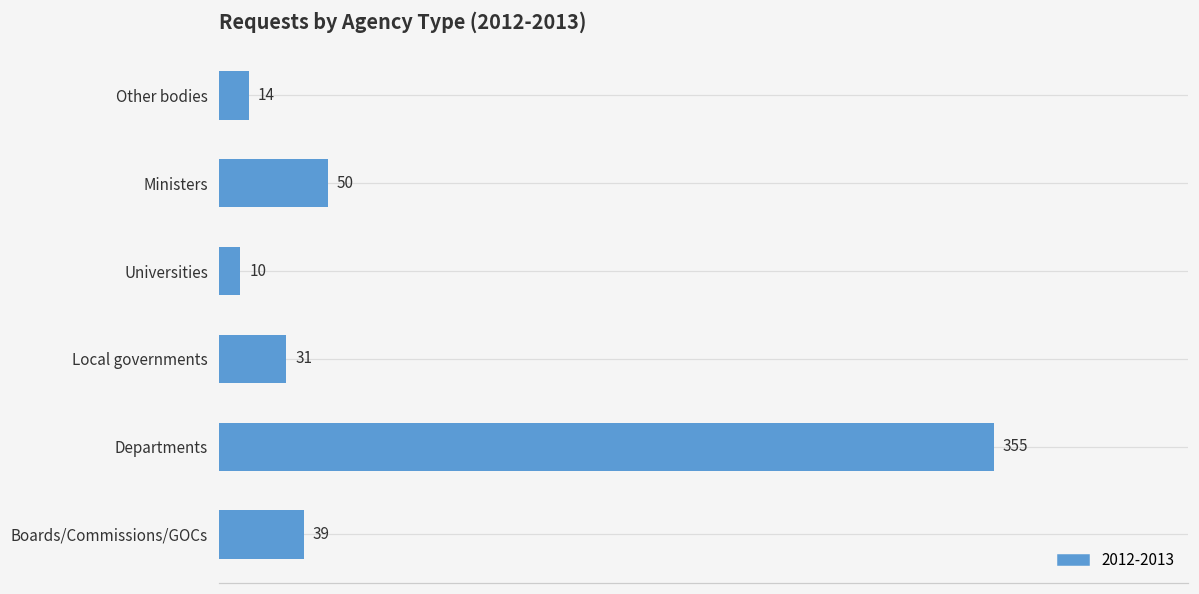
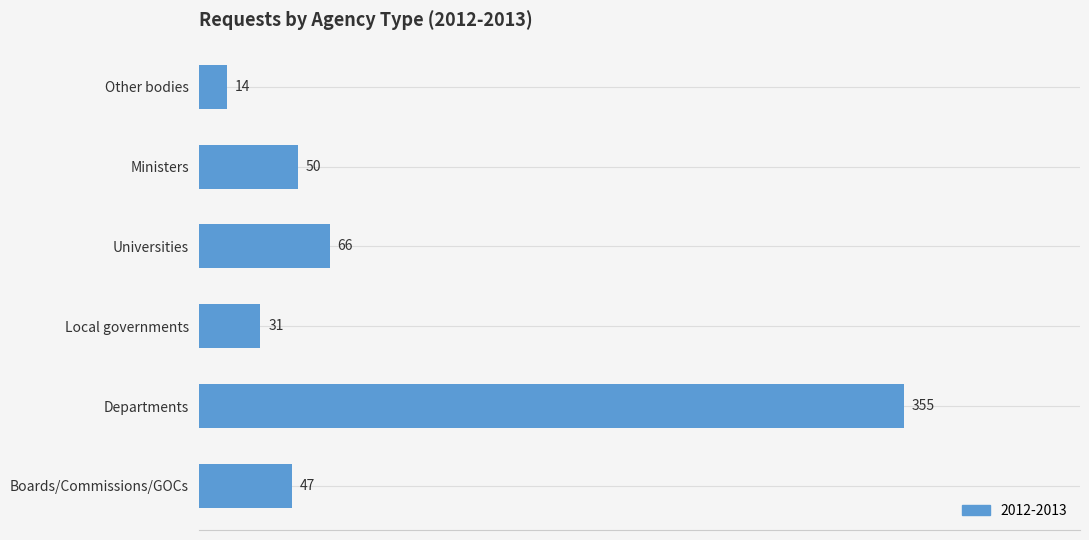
Universities: 10 -> 66
Boards/Commissions/GOCs: 39 -> 47
